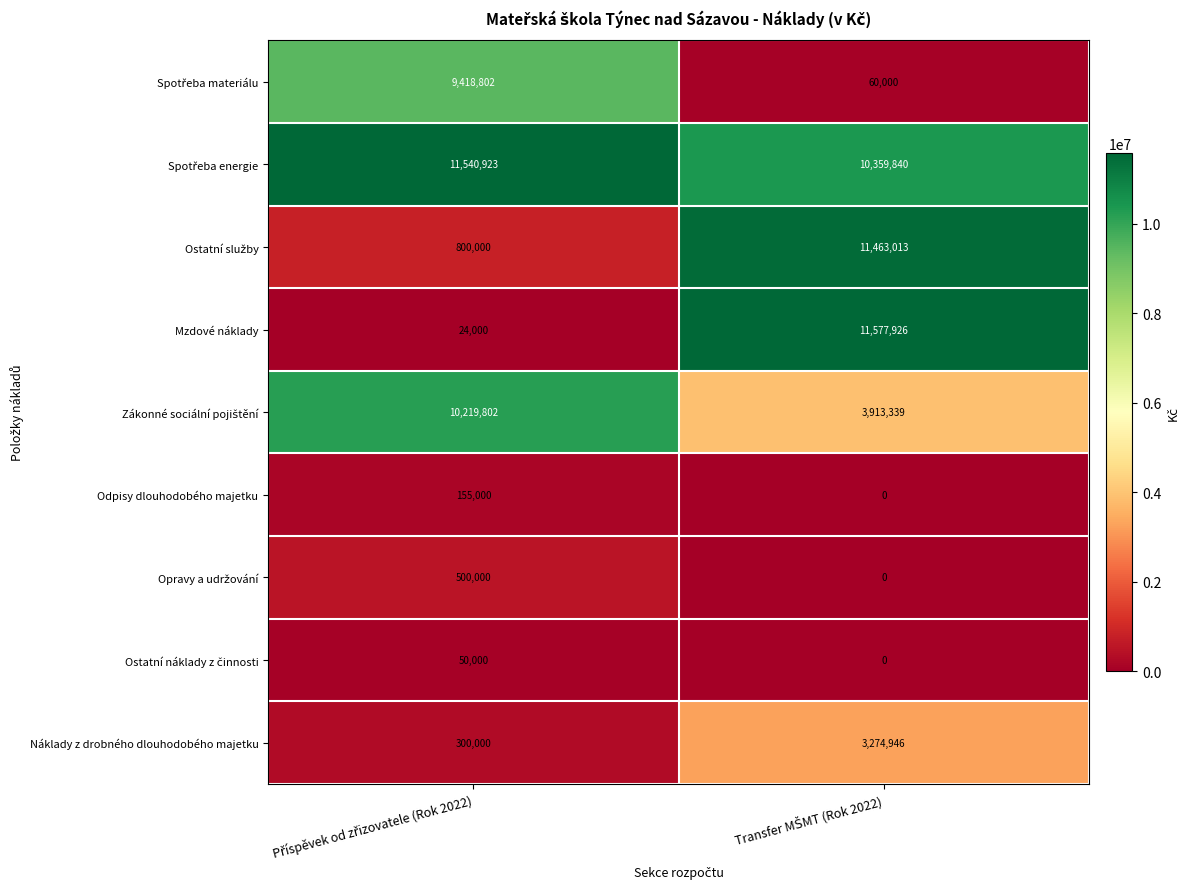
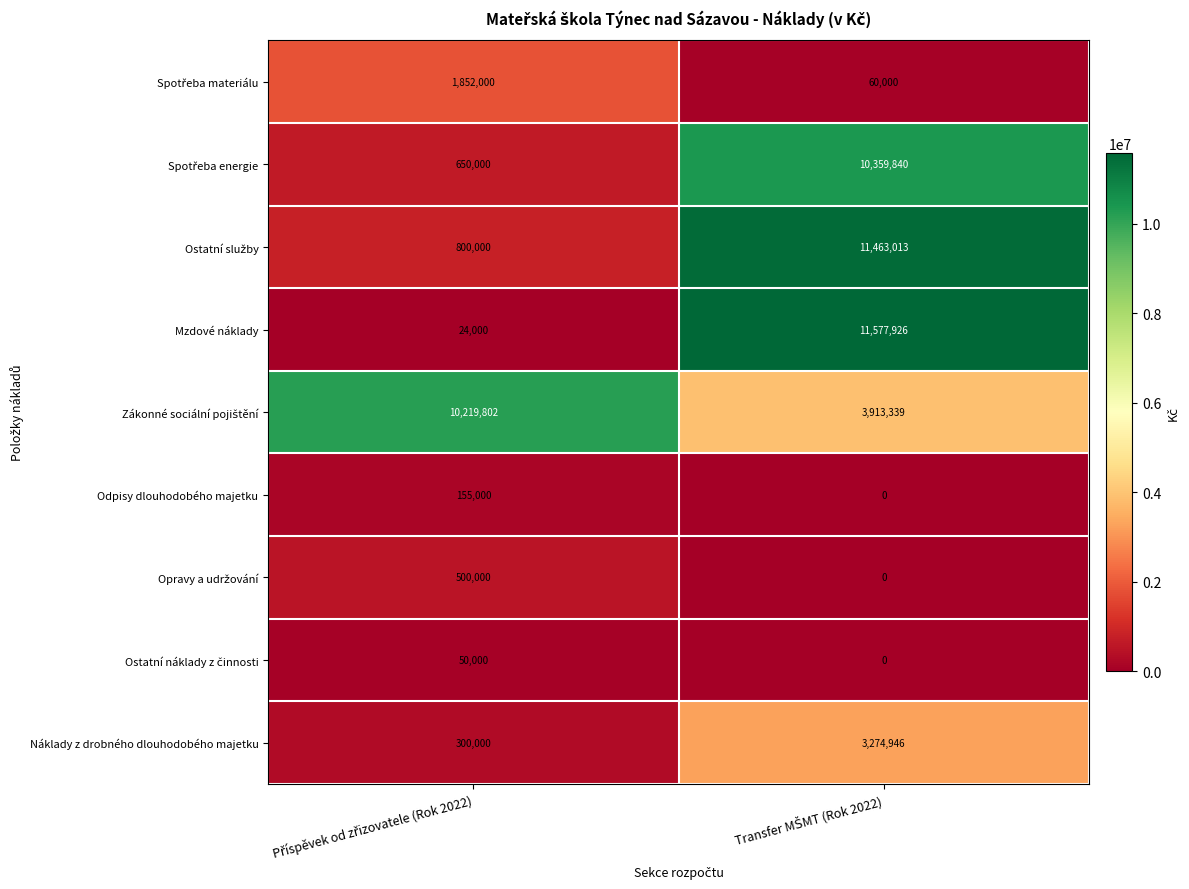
Spotřeba materiálu, Příspěvek od zřizovatele (Rok 2022): 9,418,802 -> 1,852,000
Spotřeba energie, Příspěvek od zřizovatele (Rok 2022): 11,540,923 -> 650,000
